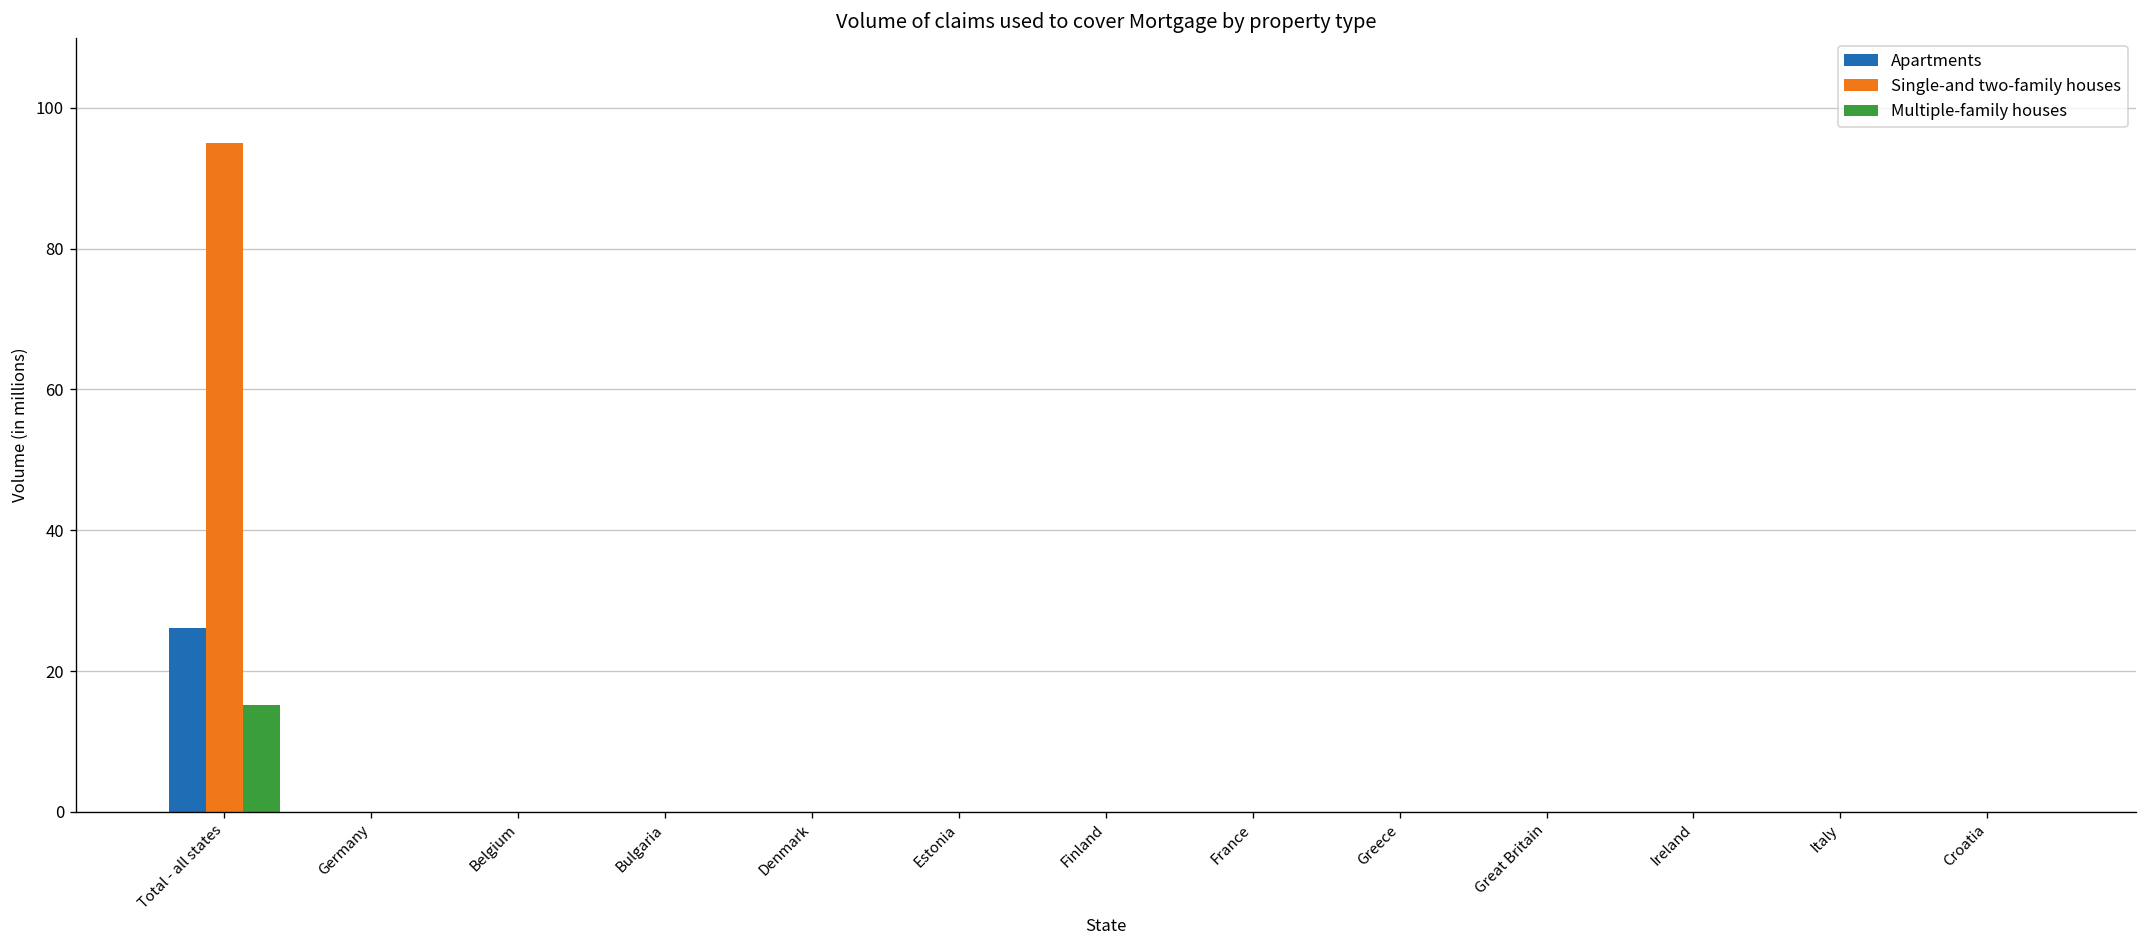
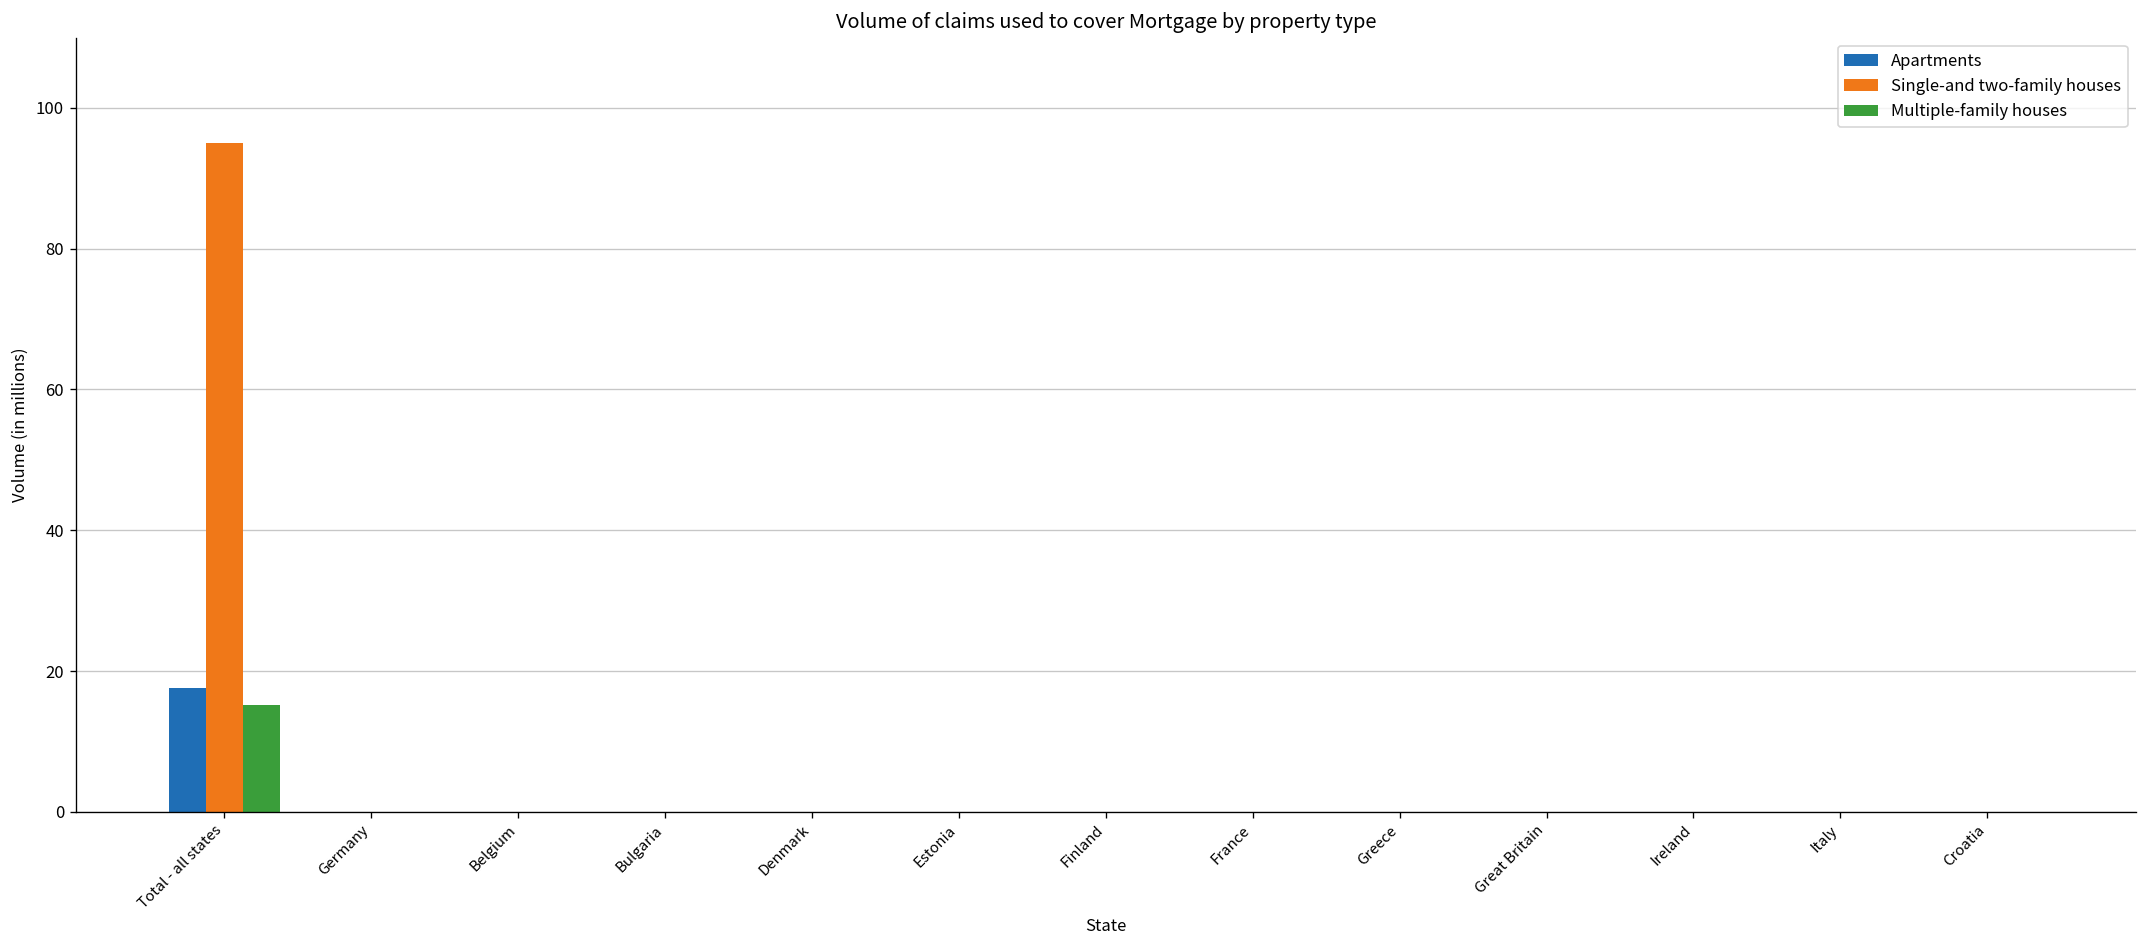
Apartments, Total - all states: 26 -> 18
